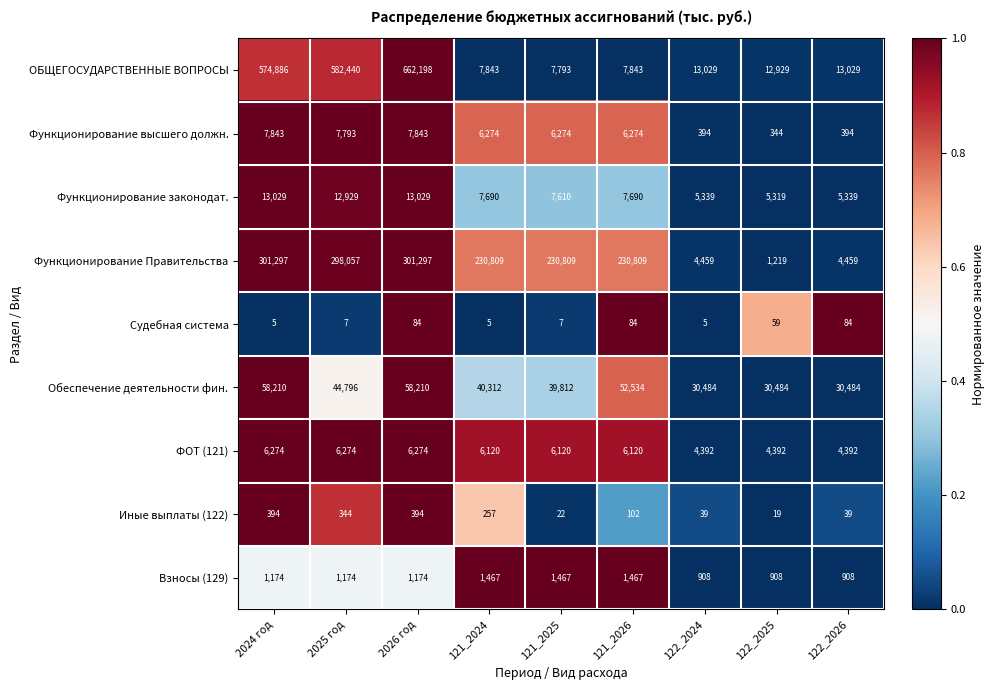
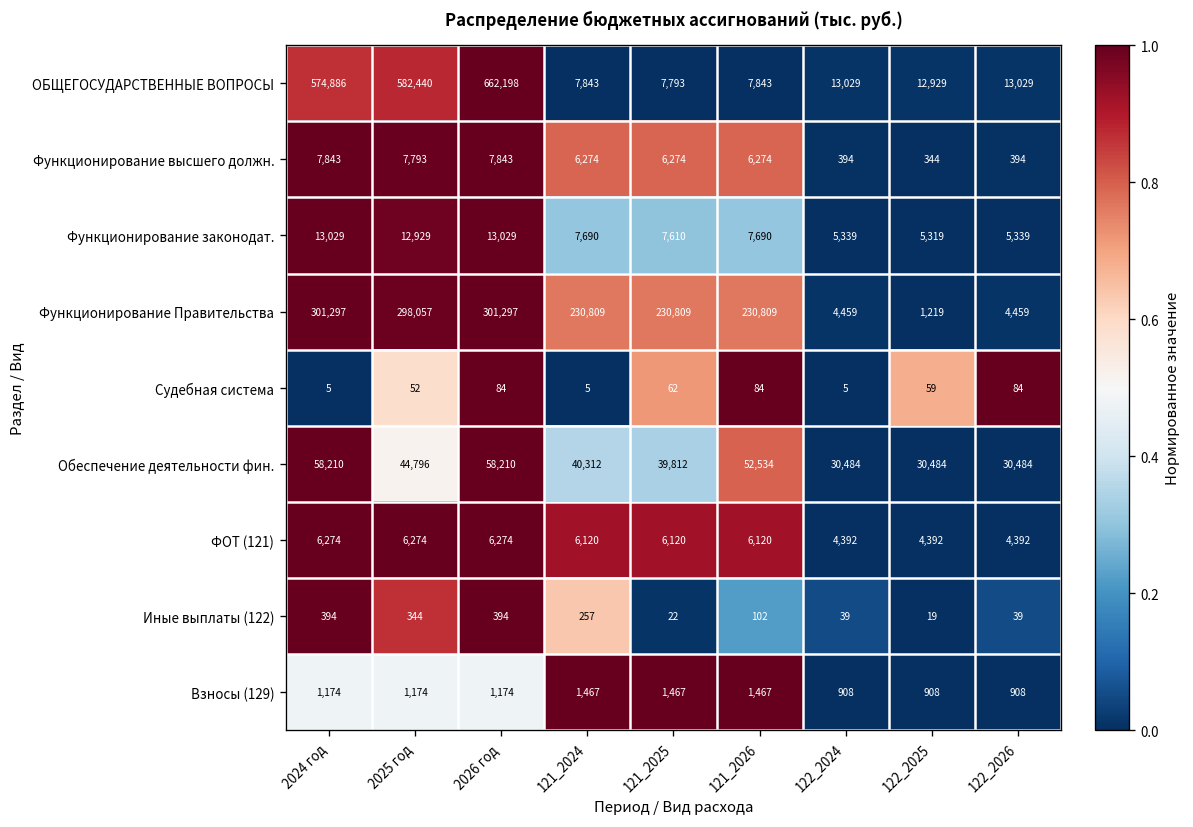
Судебная система, 2025 год: 7 -> 52
Судебная система, 121_2025: 7 -> 62
